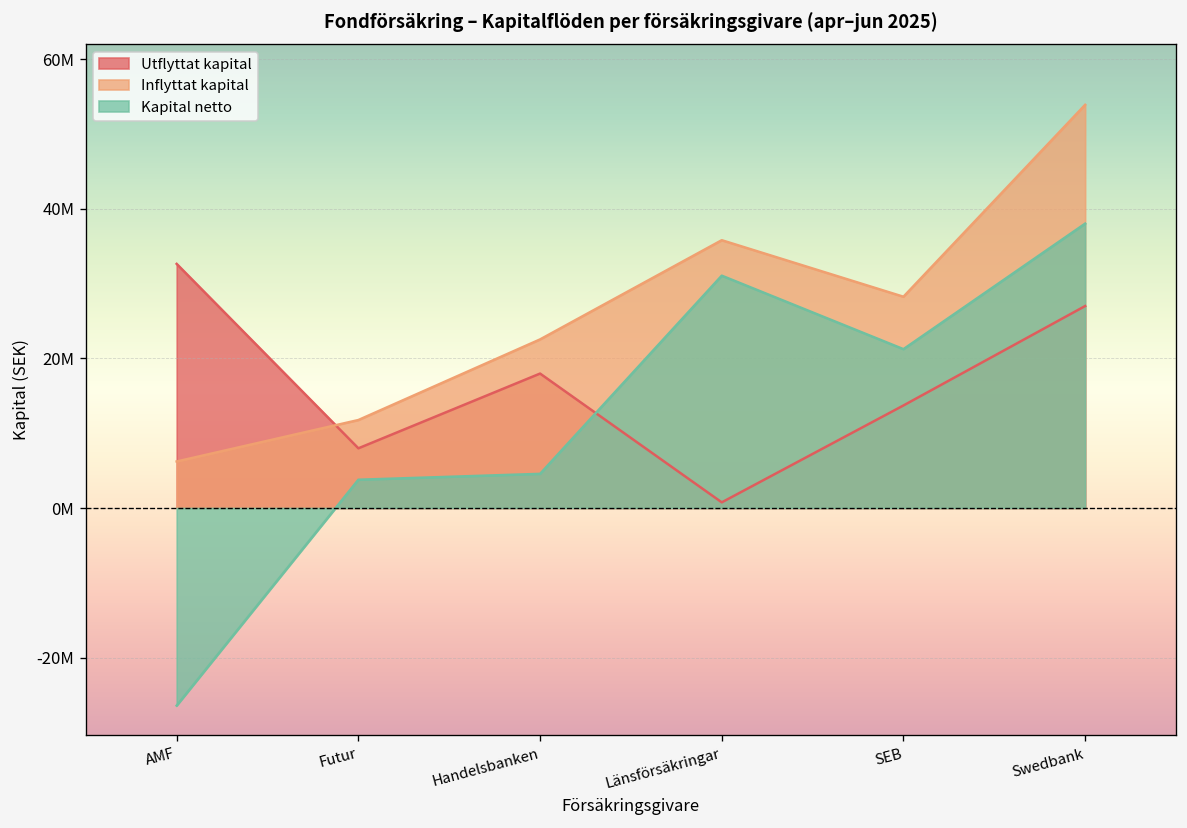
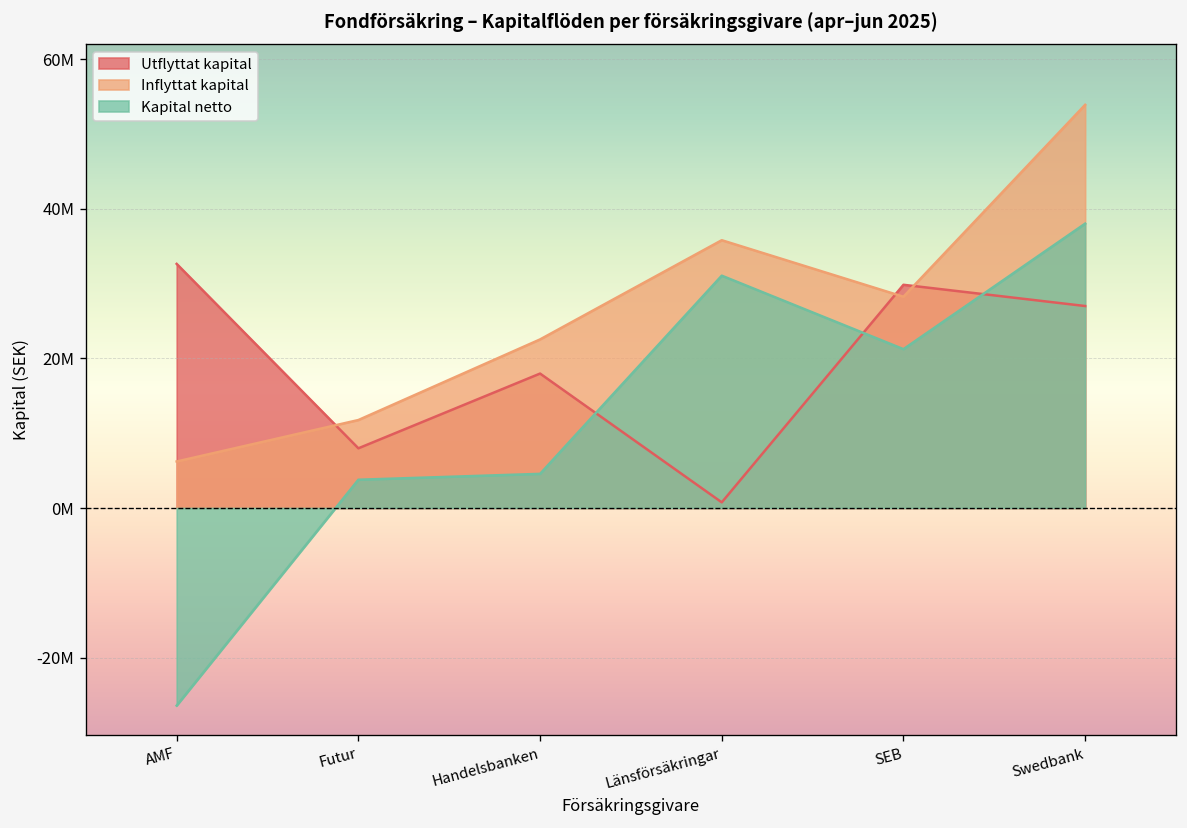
Utflyttat kapital, SEB: 14000000 -> 30000000
